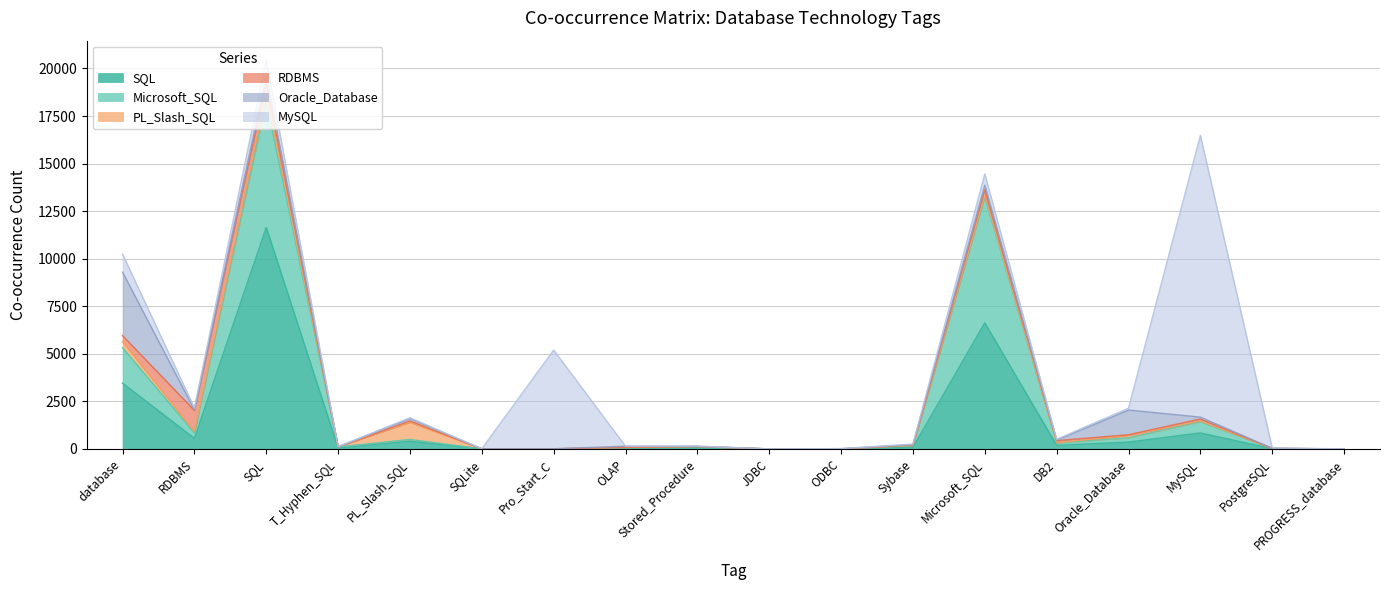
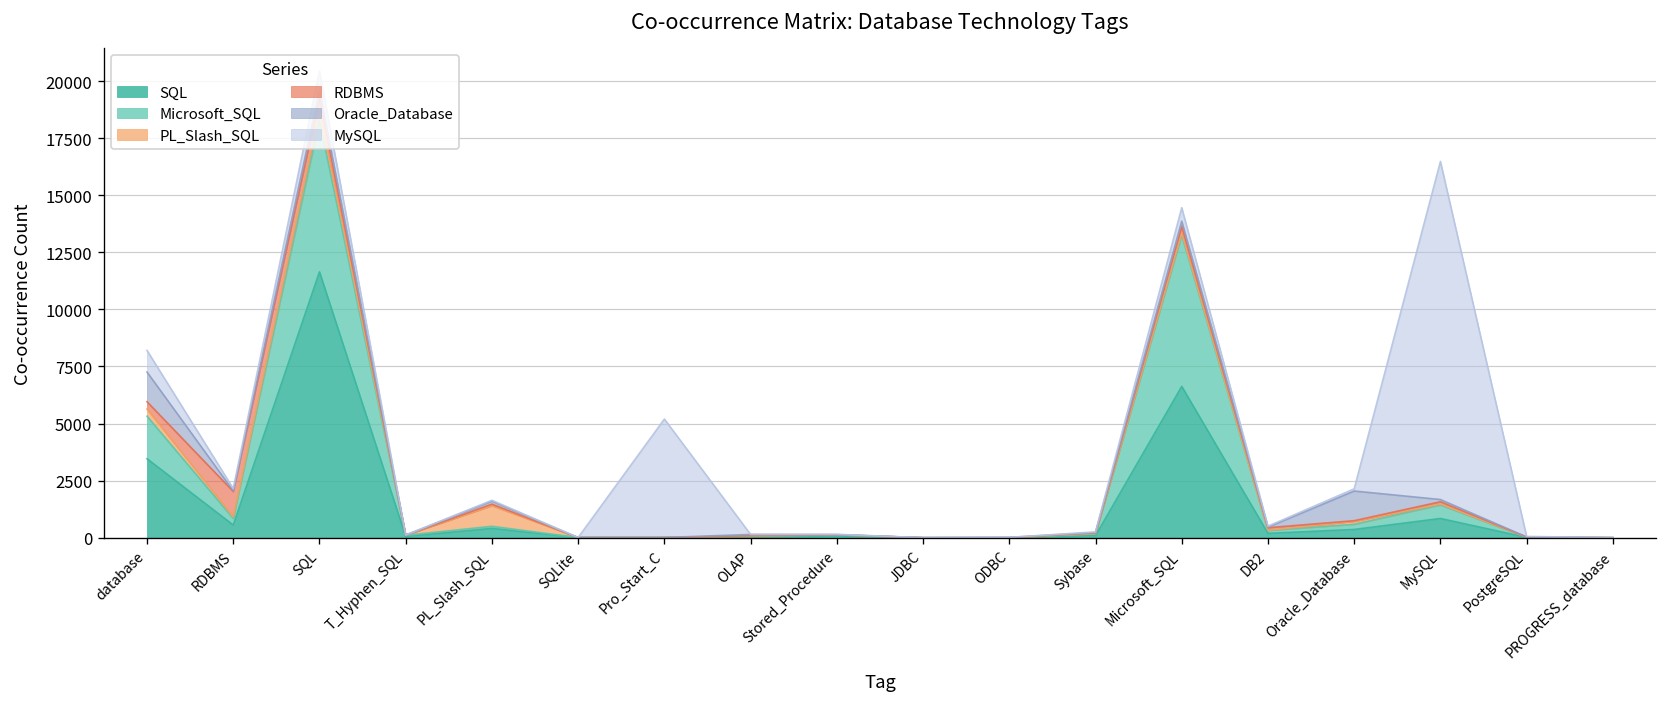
Oracle_Database, database: 3300 -> 1300
